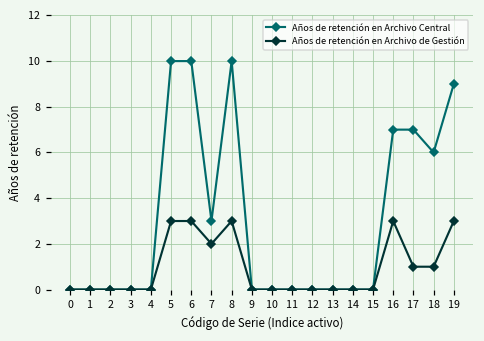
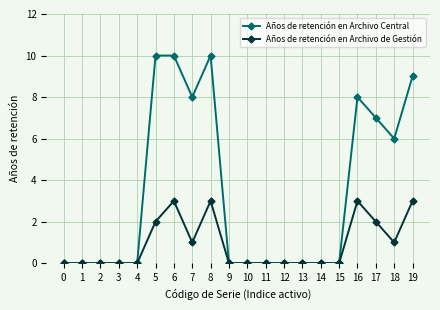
Años de retención en Archivo de Gestión, 5: 3 -> 2
Años de retención en Archivo Central, 7: 3 -> 8
Años de retención en Archivo de Gestión, 7: 2 -> 1
Años de retención en Archivo Central, 16: 7 -> 8
Años de retención en Archivo de Gestión, 17: 1 -> 2
